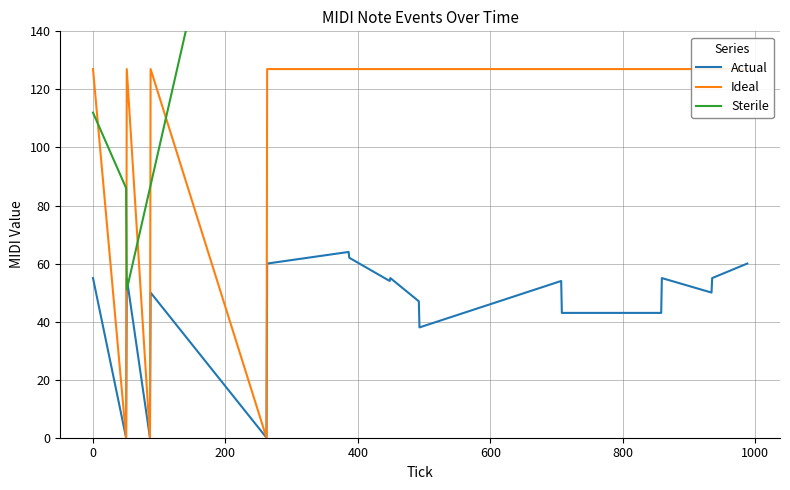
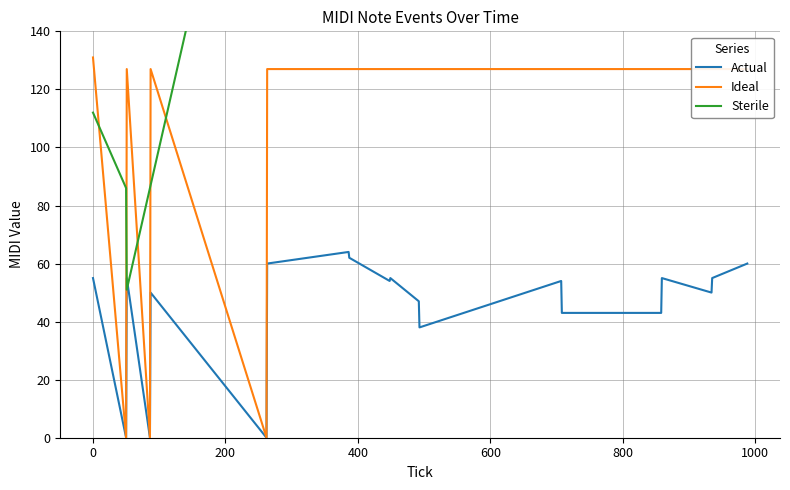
Ideal, 0: 127 -> 131
